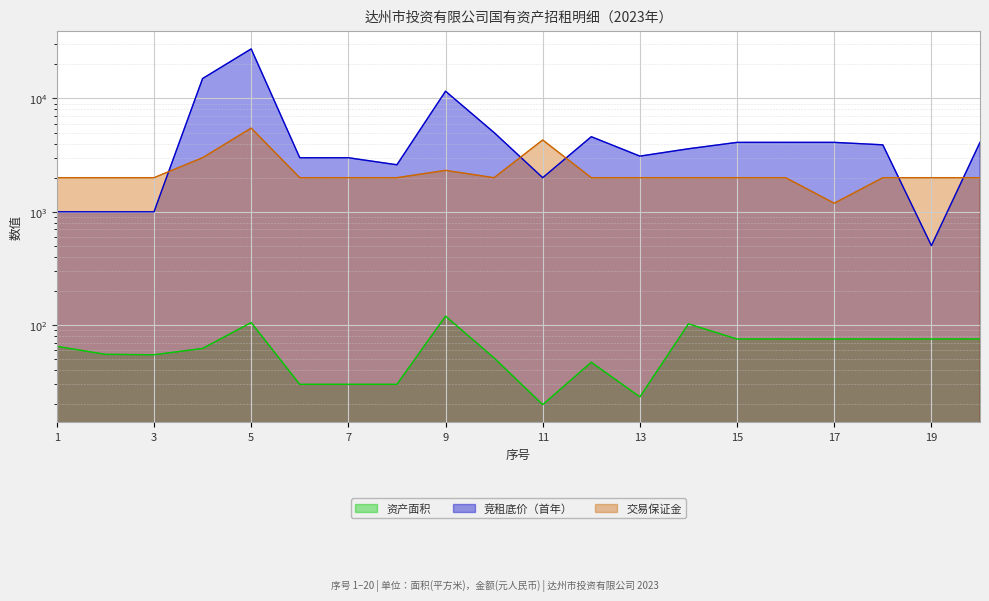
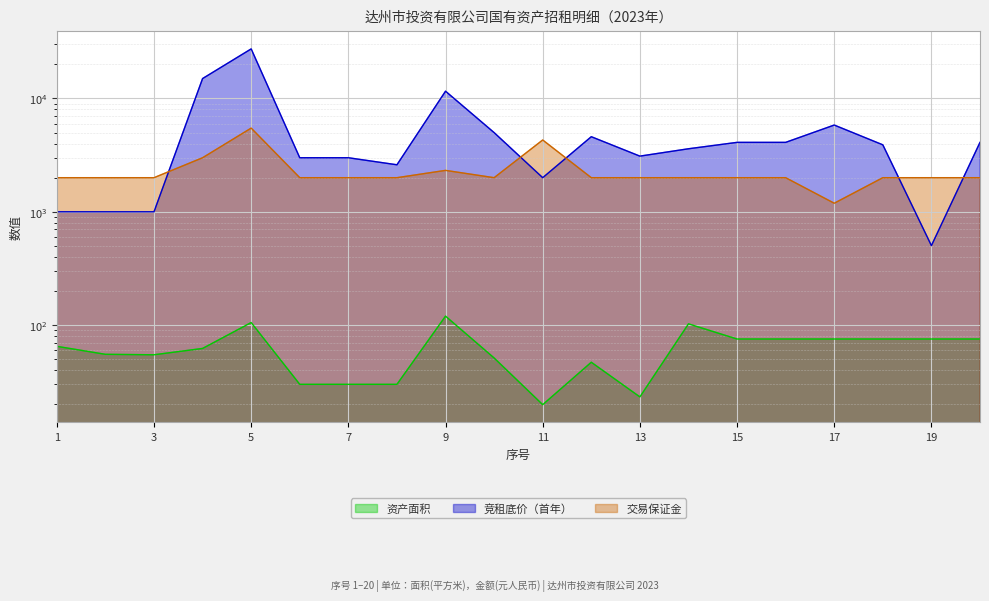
竞租底价（首年）, 17: 4100 -> 6000
